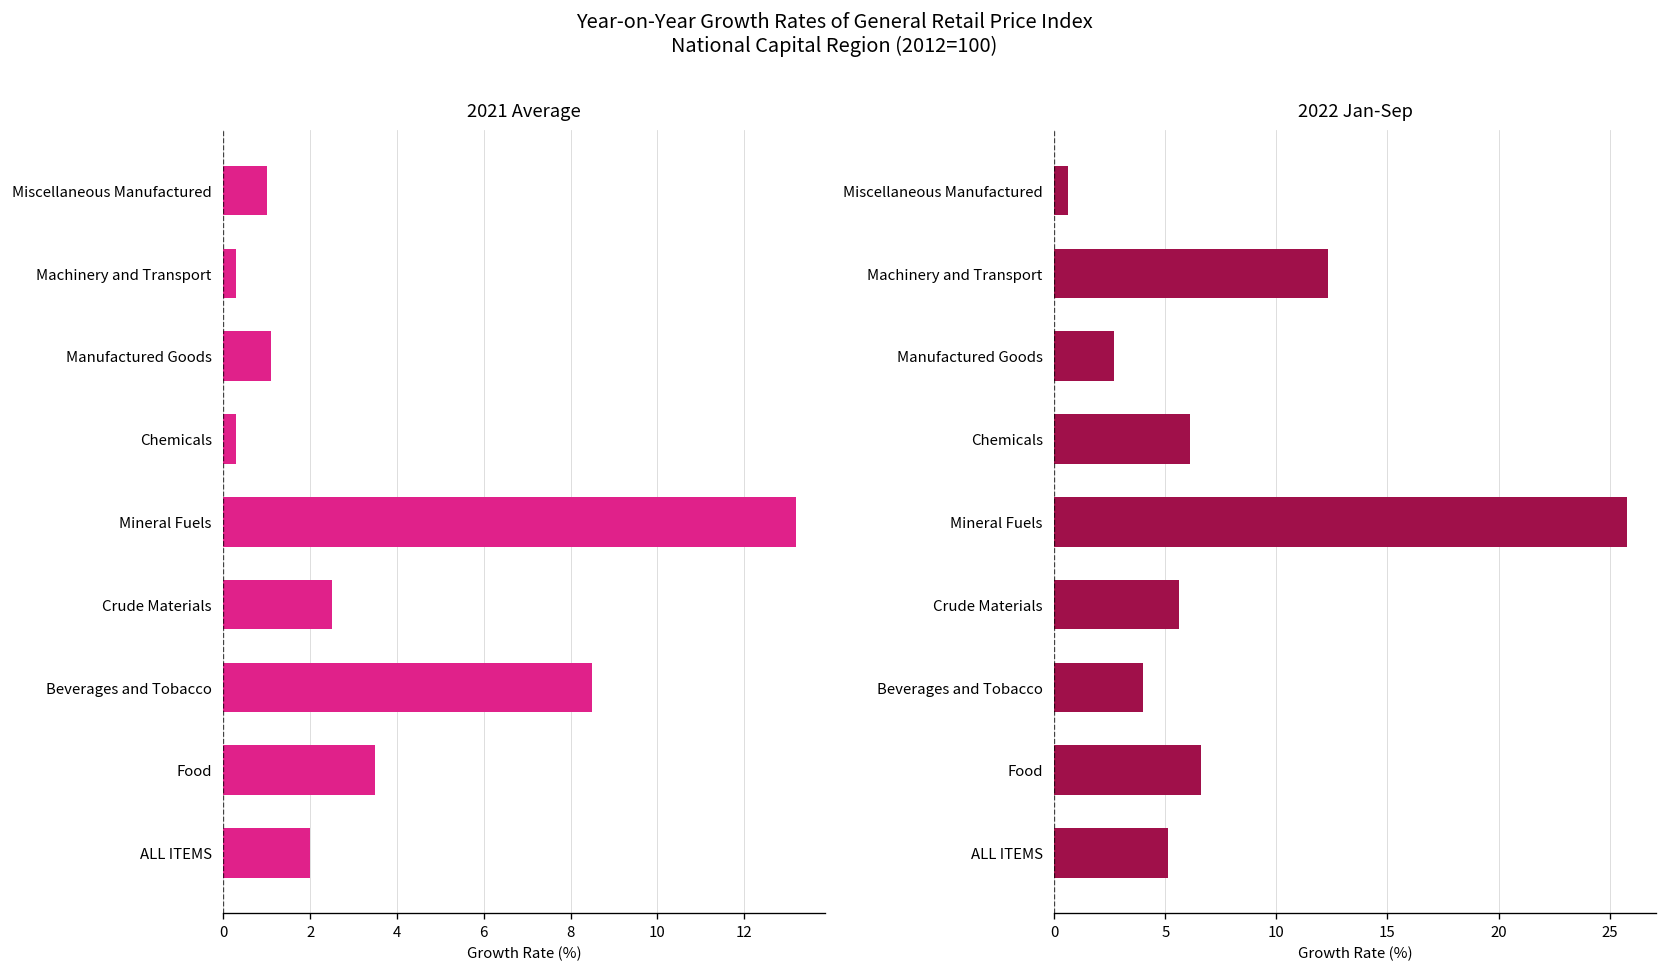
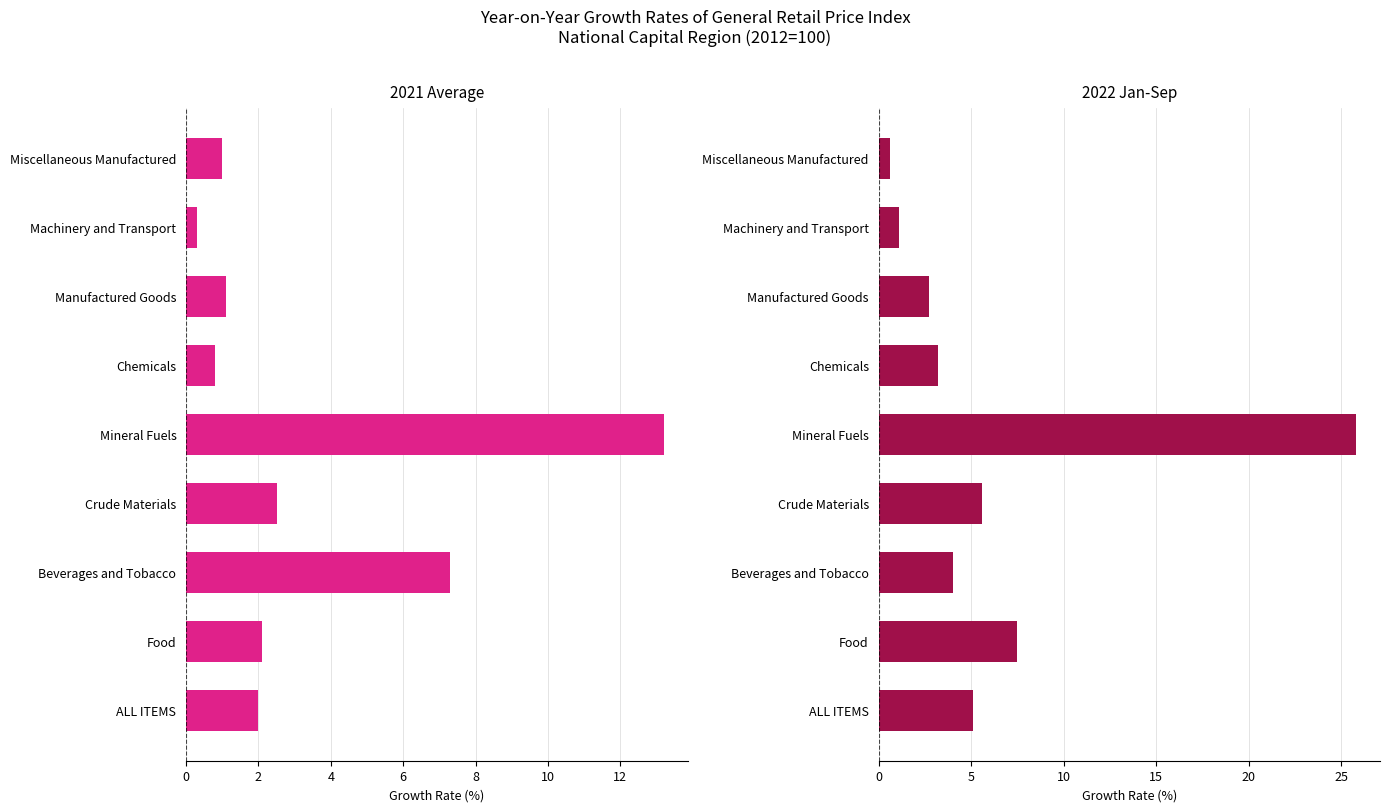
2021 Average, Chemicals: 0.3 -> 0.8
2021 Average, Beverages and Tobacco: 8.5 -> 7.3
2021 Average, Food: 3.5 -> 2.1
2022 Jan-Sep, Machinery and Transport: 12.3 -> 1.1
2022 Jan-Sep, Chemicals: 6.1 -> 3.2
2022 Jan-Sep, Food: 6.6 -> 7.5
